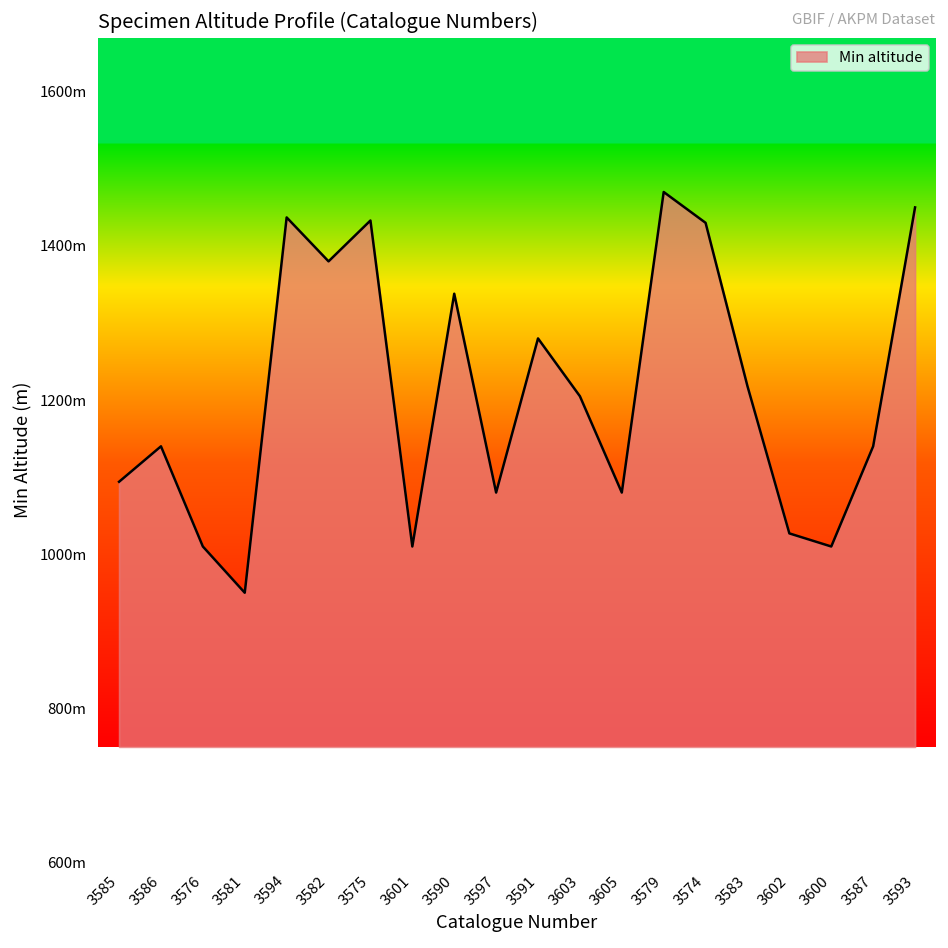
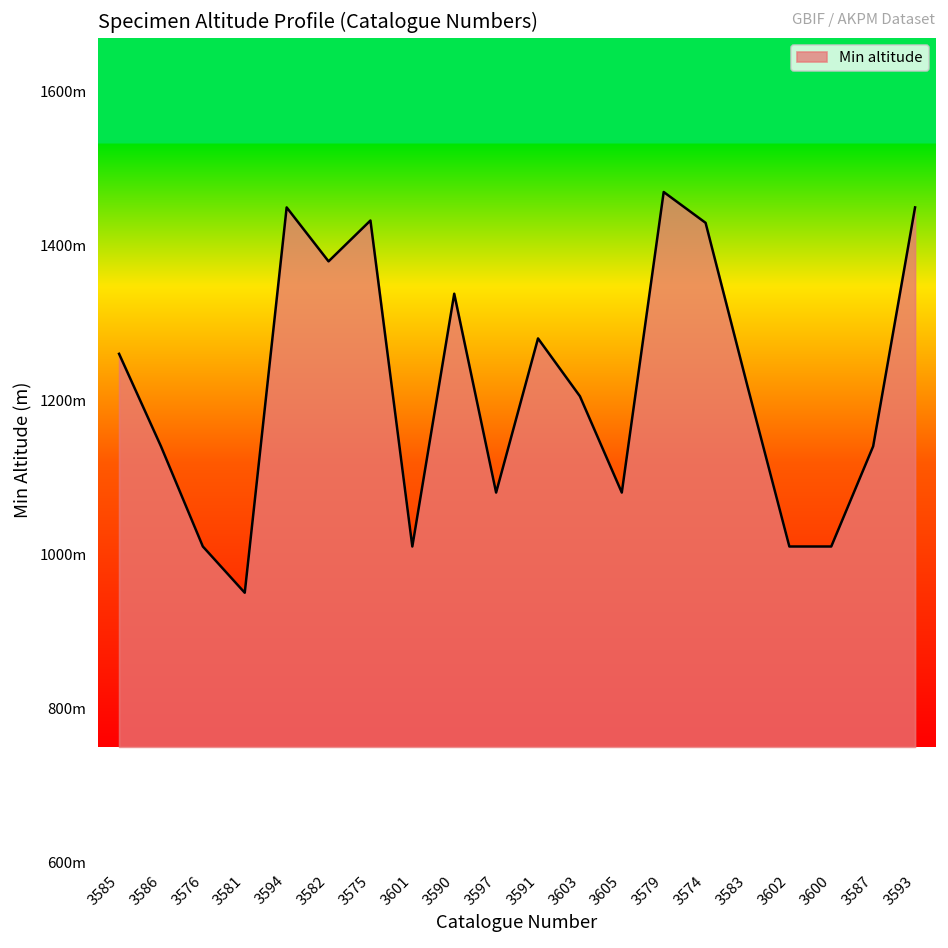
3585: 1090m -> 1260m
3594: 1440m -> 1450m
3602: 1030m -> 1010m
